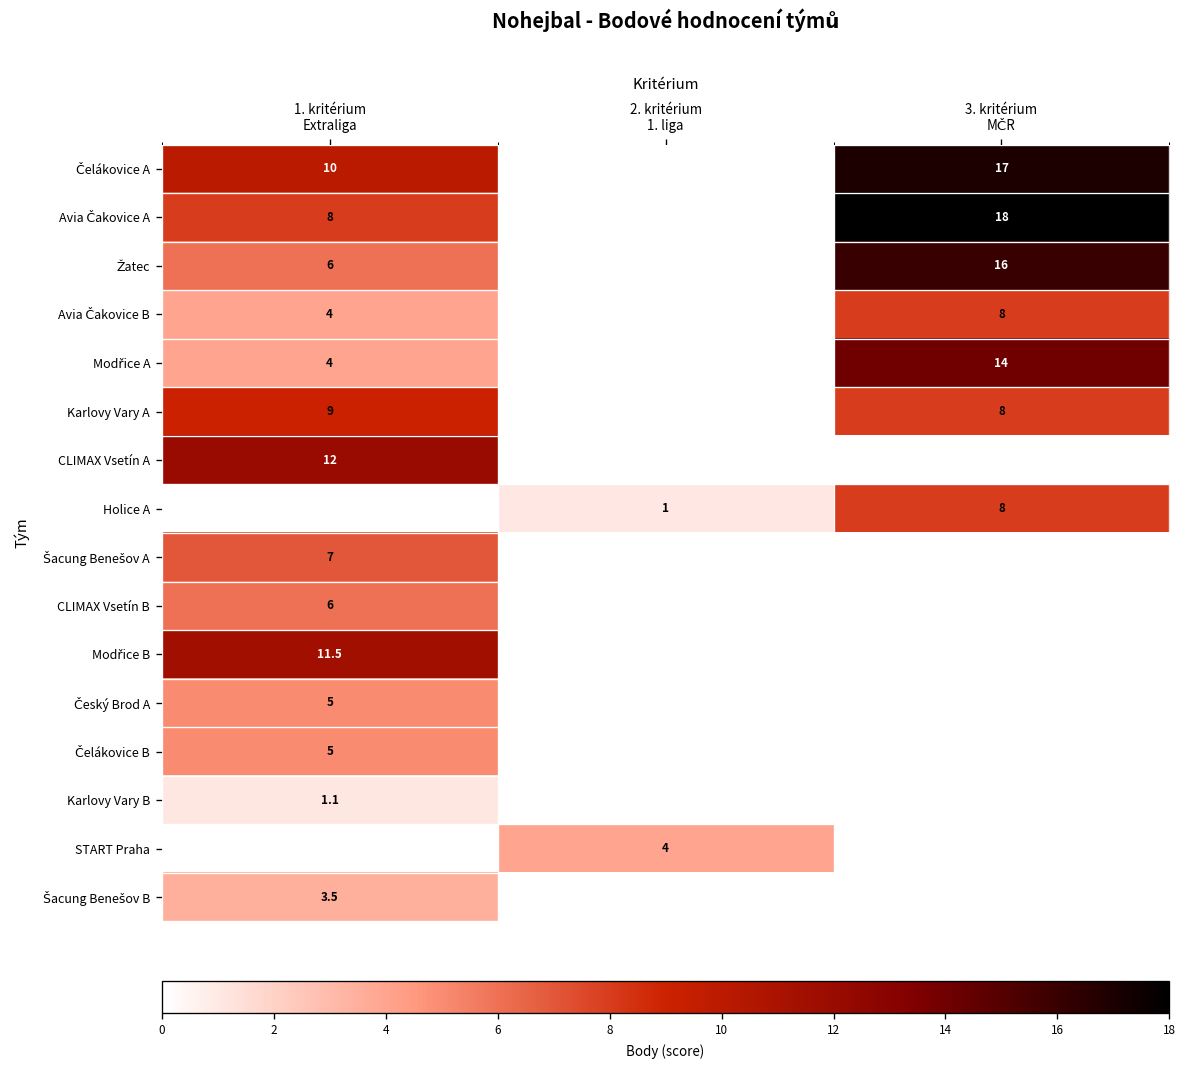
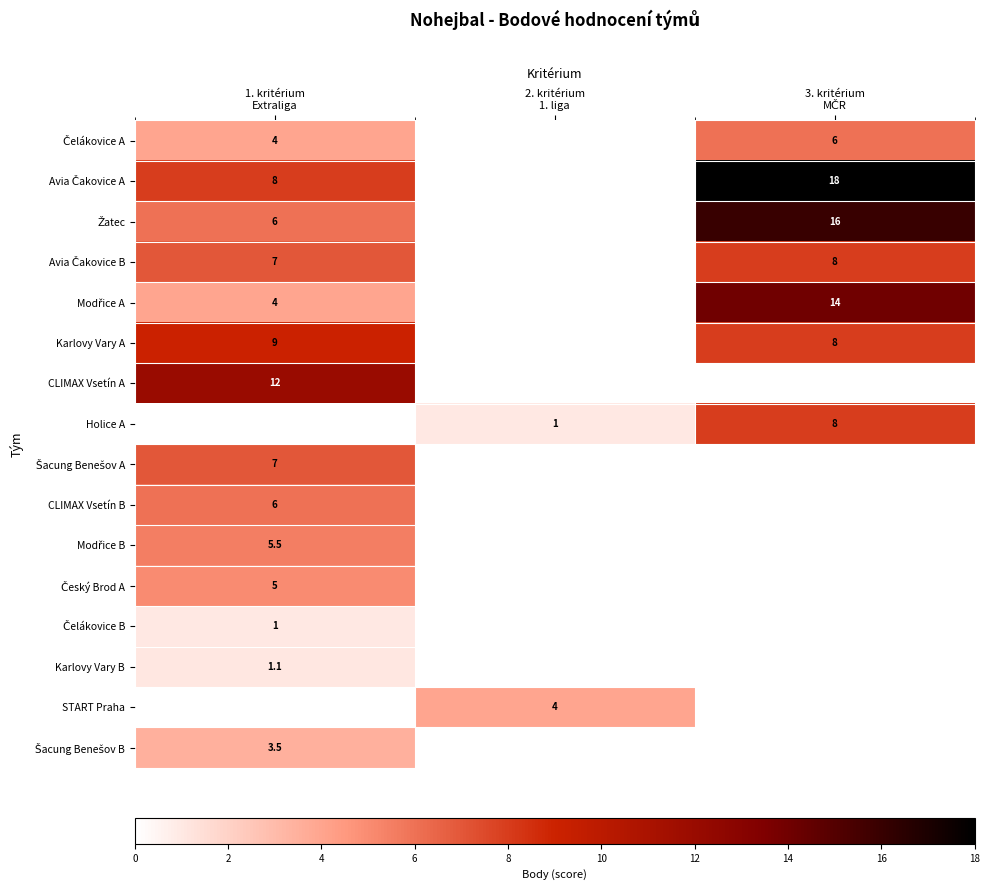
Čelákovice A, 1. kritérium Extraliga: 10 -> 4
Čelákovice A, 3. kritérium MČR: 17 -> 6
Avia Čakovice B, 1. kritérium Extraliga: 4 -> 7
Modřice B, 1. kritérium Extraliga: 11.5 -> 5.5
Čelákovice B, 1. kritérium Extraliga: 5 -> 1
